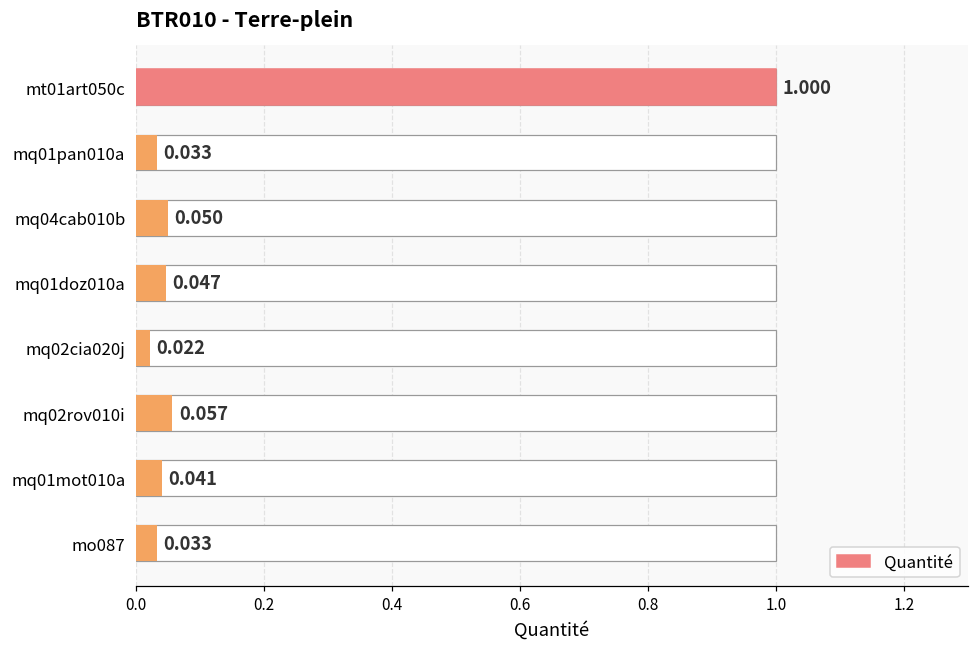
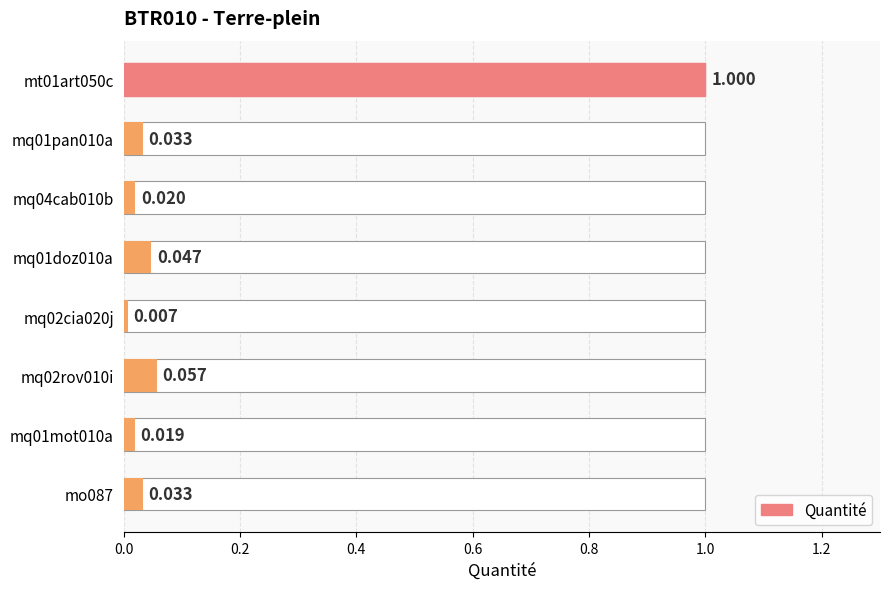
Quantité, mq04cab010b: 0.050 -> 0.020
Quantité, mq02cia020j: 0.022 -> 0.007
Quantité, mq01mot010a: 0.041 -> 0.019
